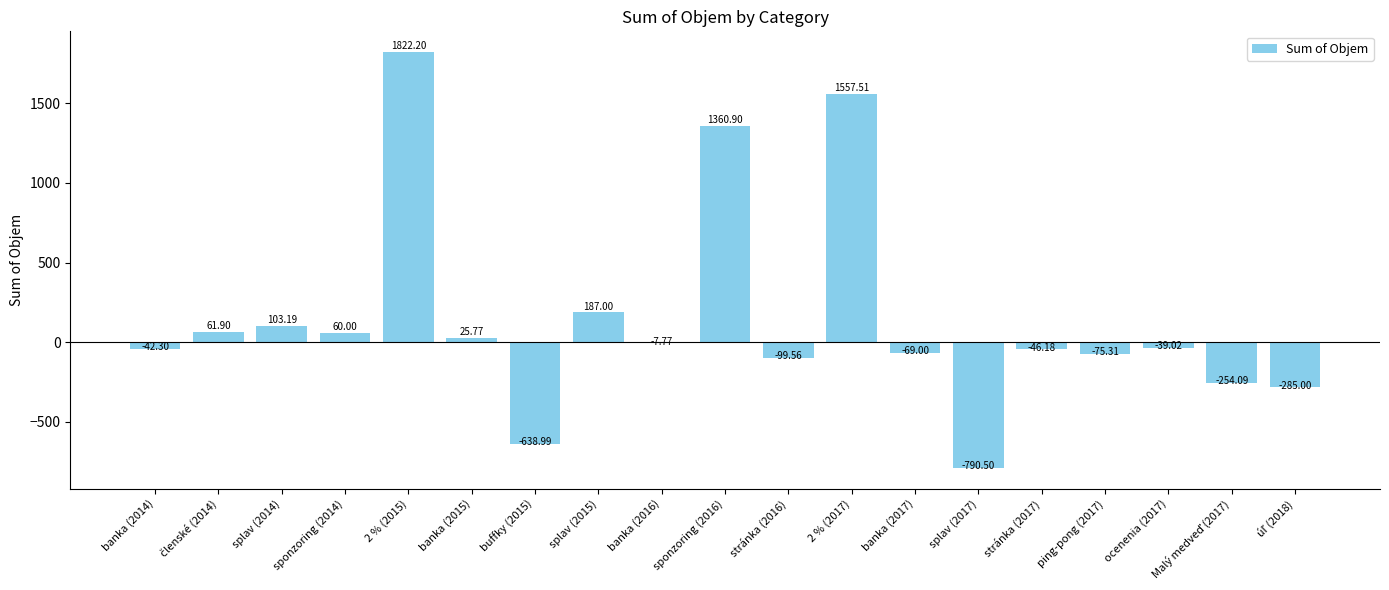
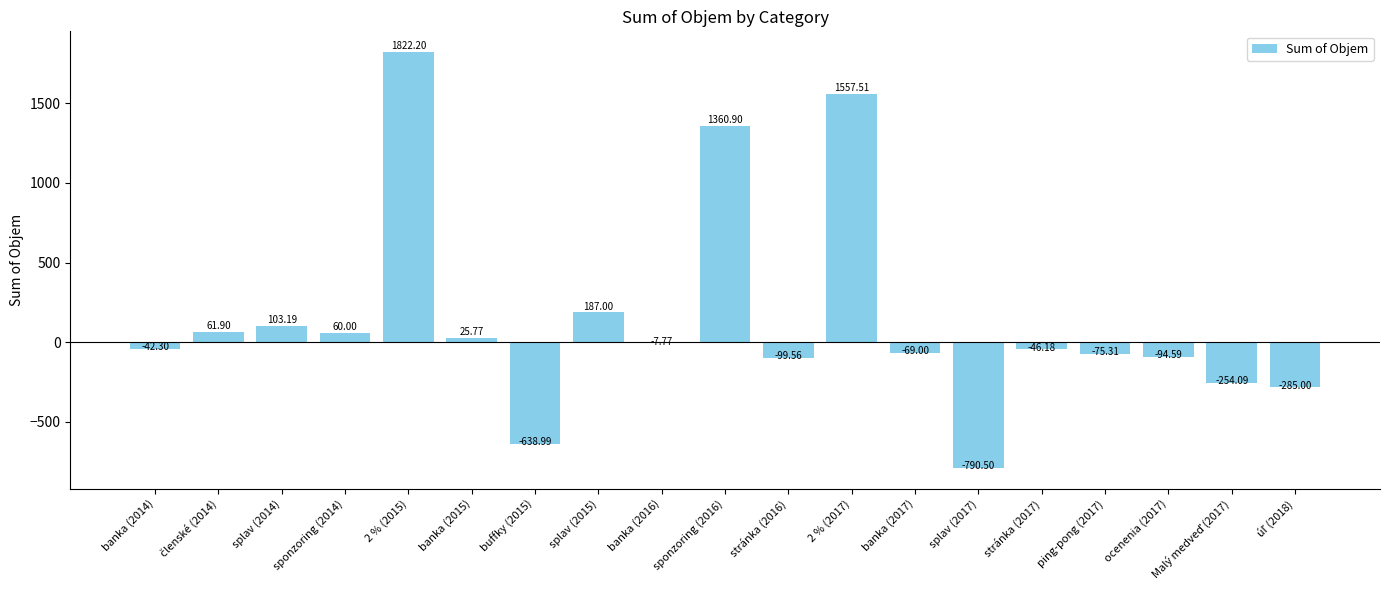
ocenenia (2017): -39.02 -> -94.59
